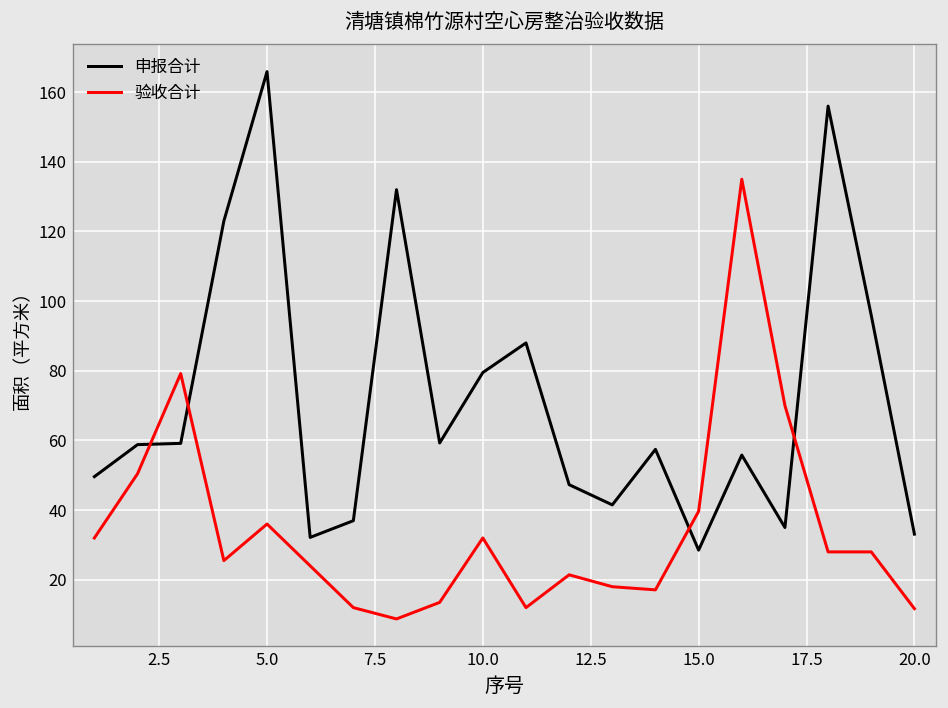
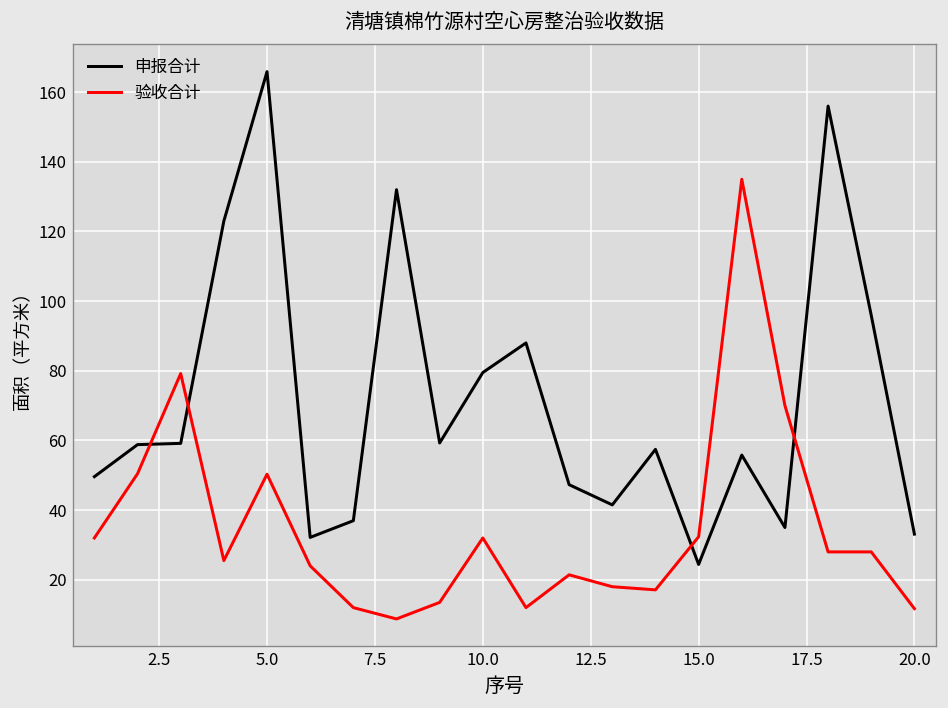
验收合计, 5.0: 36 -> 50
申报合计, 15.0: 29 -> 24
验收合计, 15.0: 40 -> 32
